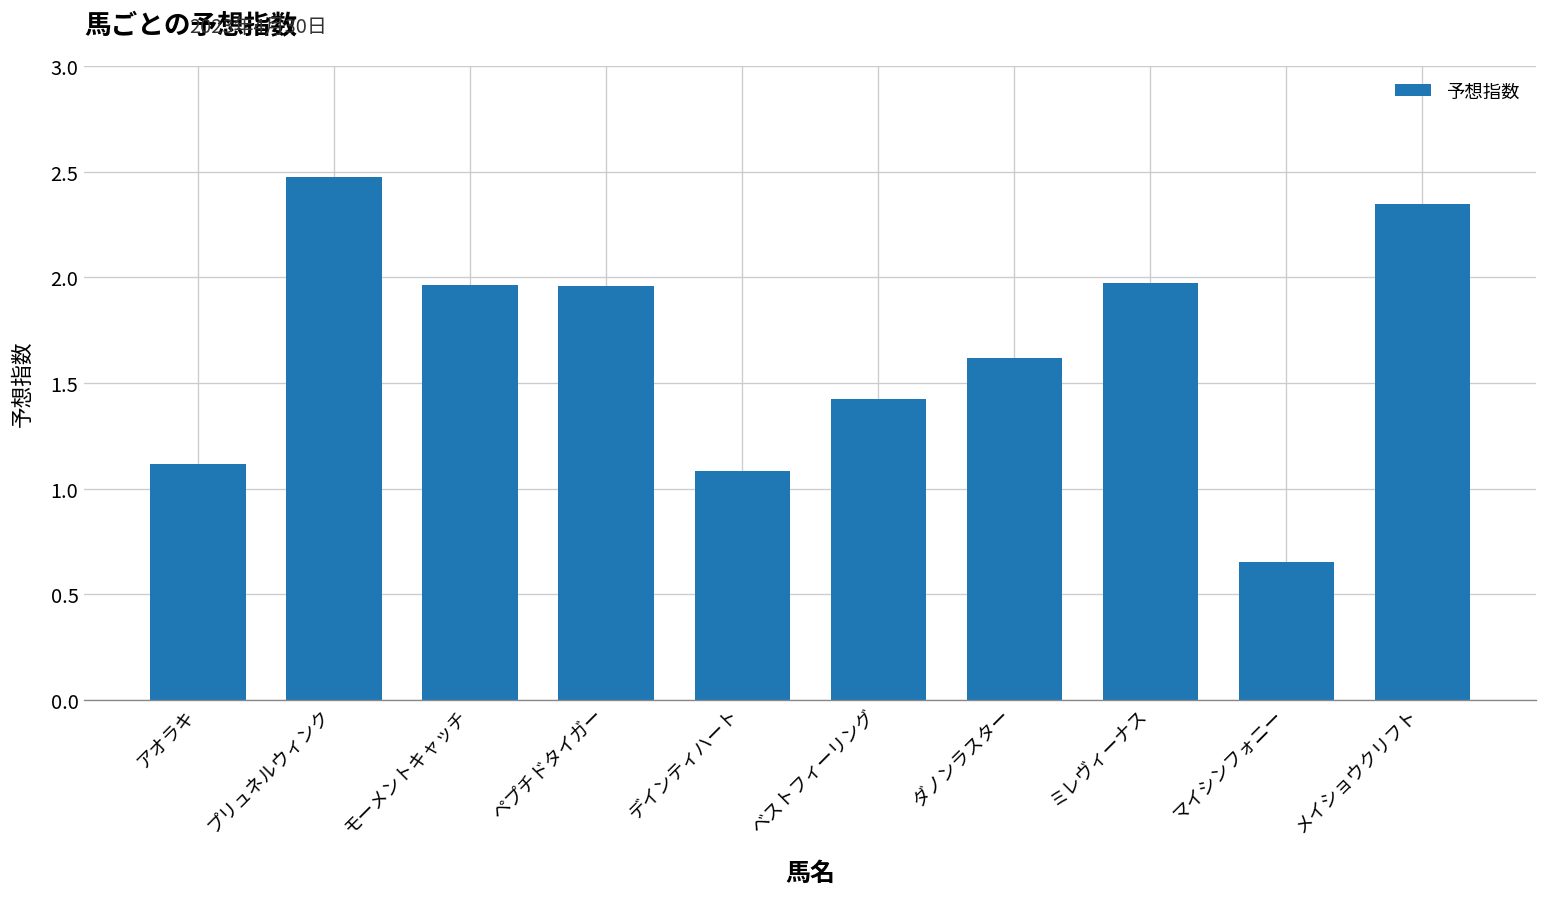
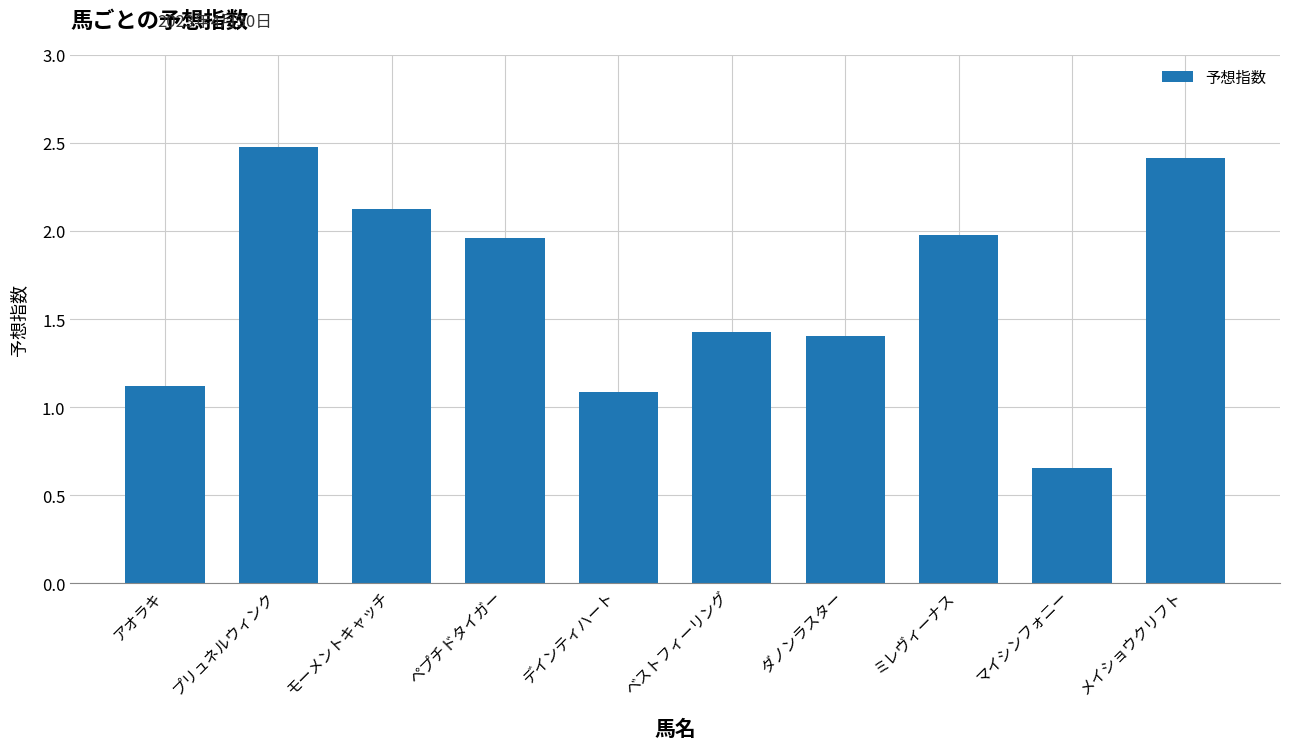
モーメントキャッチ: 1.97 -> 2.13
ダノンラスター: 1.62 -> 1.40
メイショウクリフト: 2.35 -> 2.41
